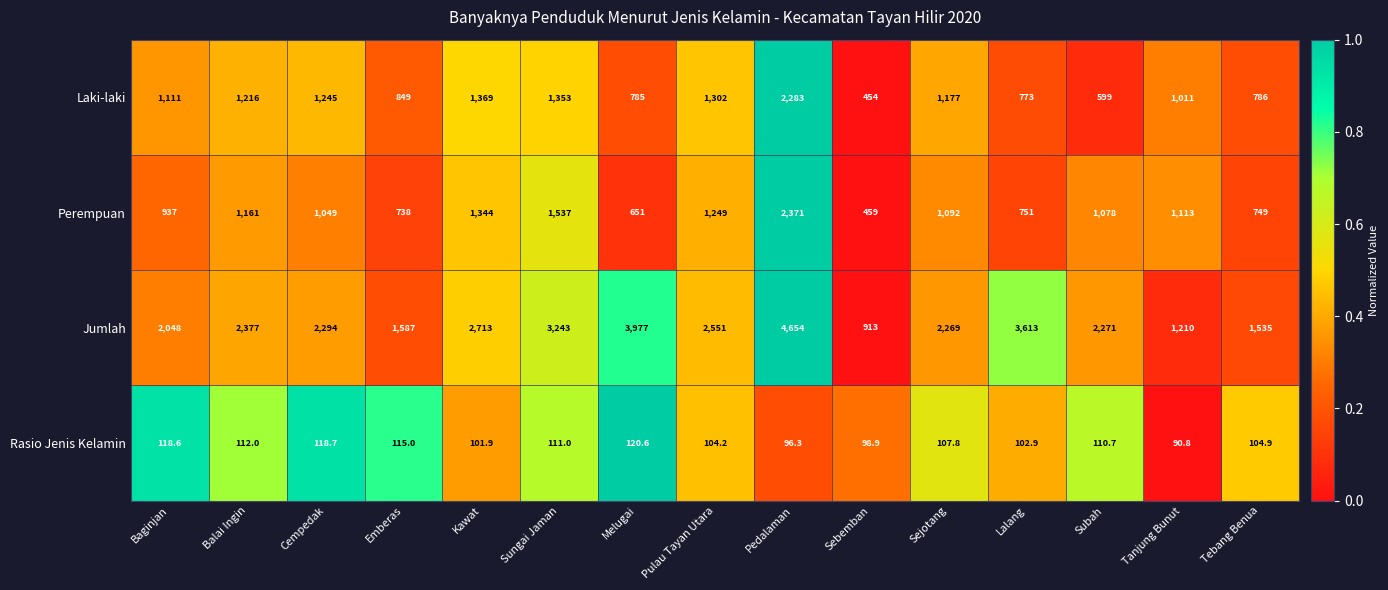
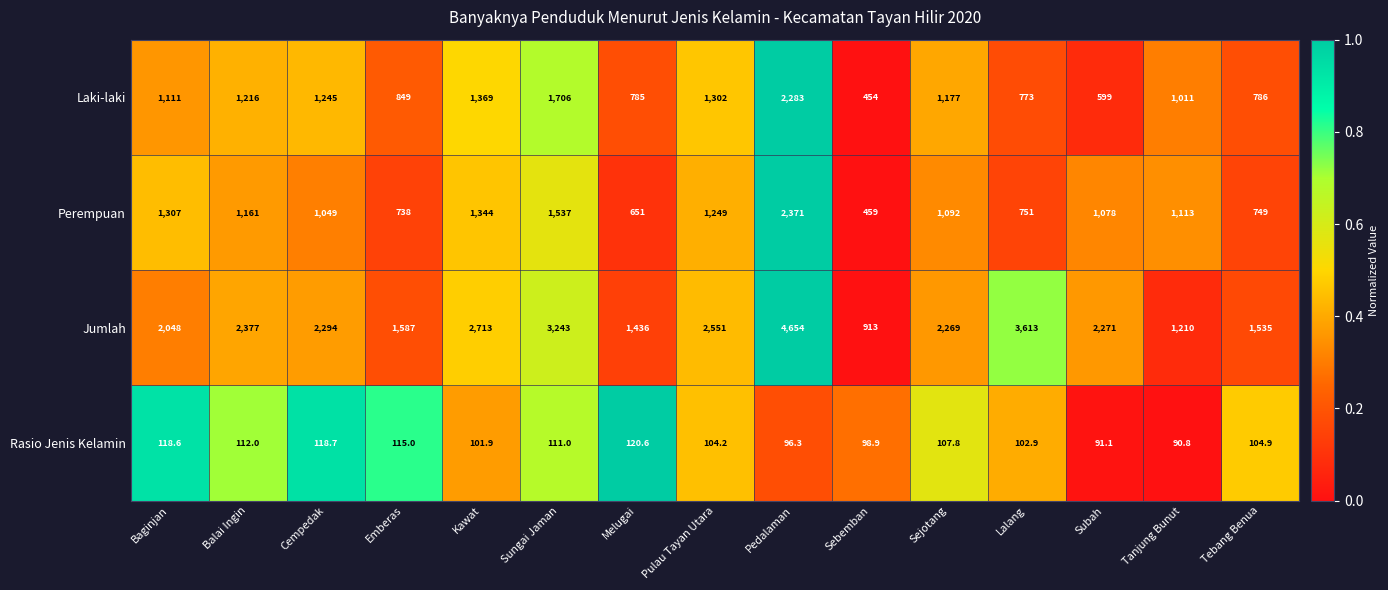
Laki-laki, Sungai Jaman: 1,353 -> 1,706
Perempuan, Baginjan: 937 -> 1,307
Jumlah, Melugai: 3,977 -> 1,436
Rasio Jenis Kelamin, Subah: 110.7 -> 91.1
